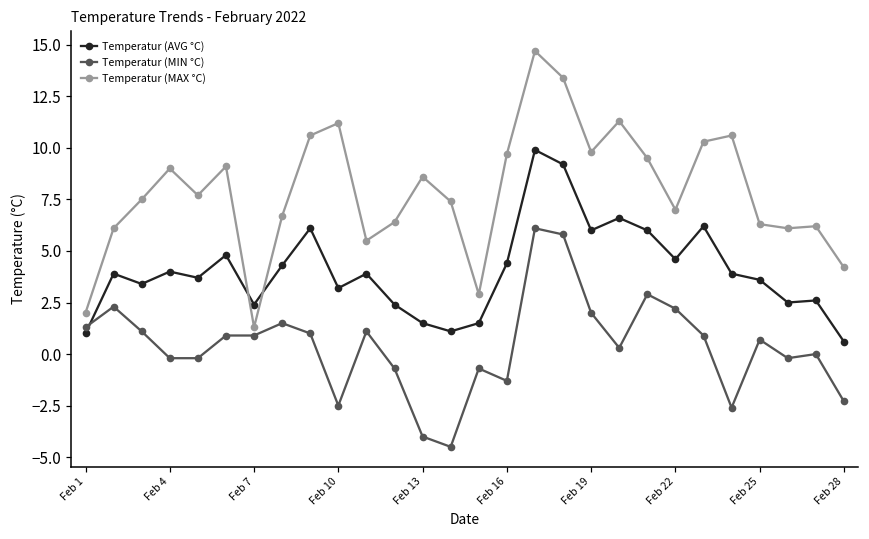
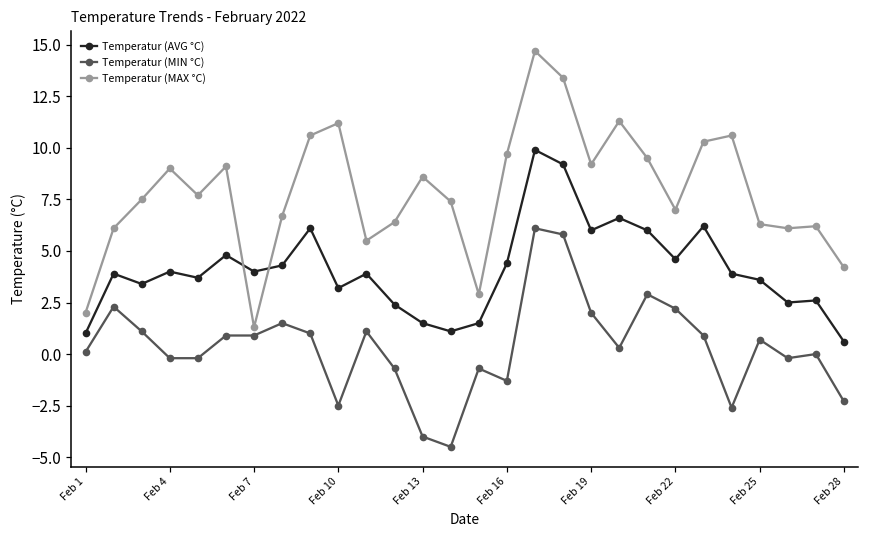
Temperatur (MIN °C), Feb 1: 1.3 -> 0.1
Temperatur (AVG °C), Feb 7: 2.4 -> 4.0
Temperatur (MAX °C), Feb 19: 9.8 -> 9.2
